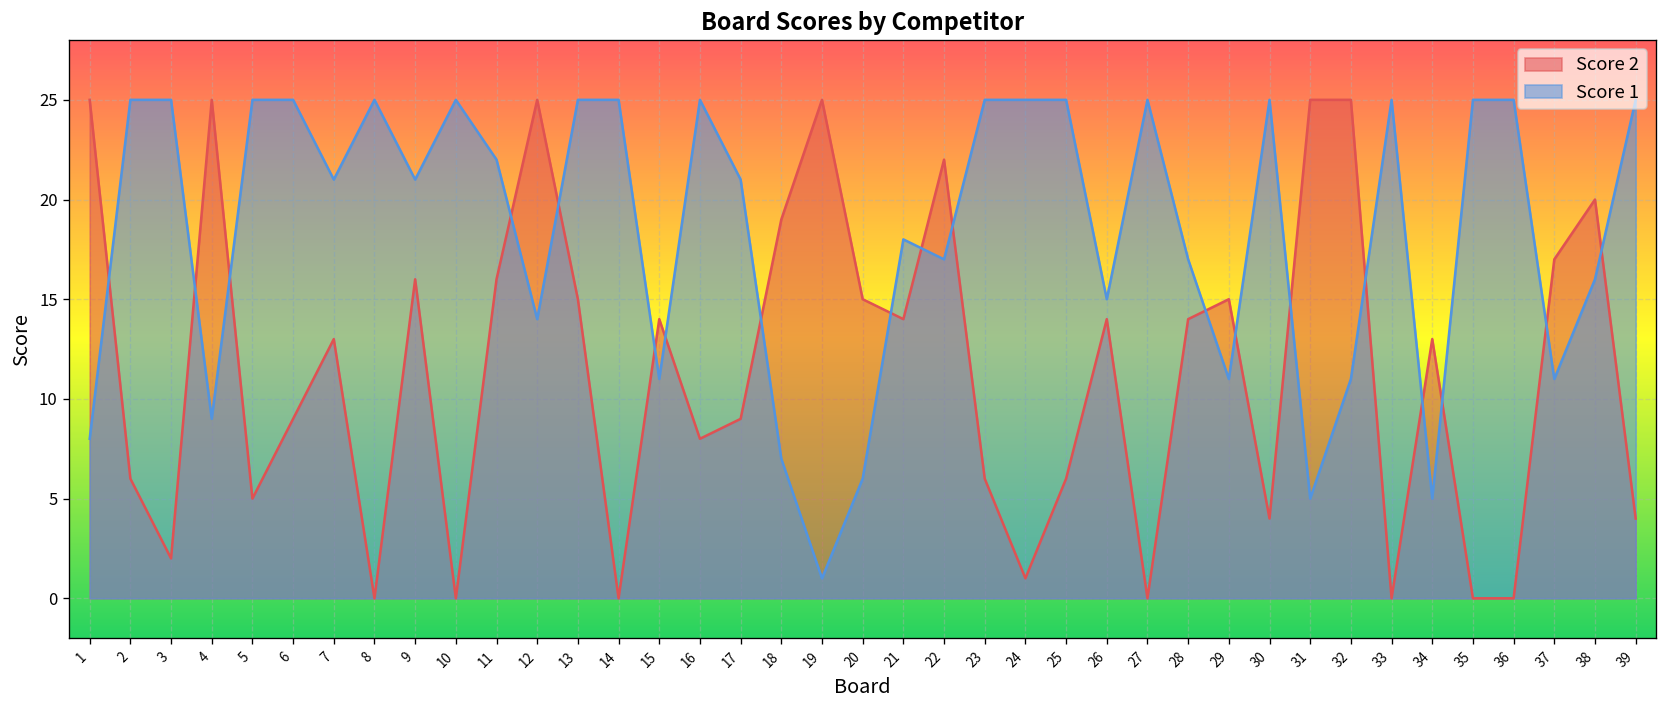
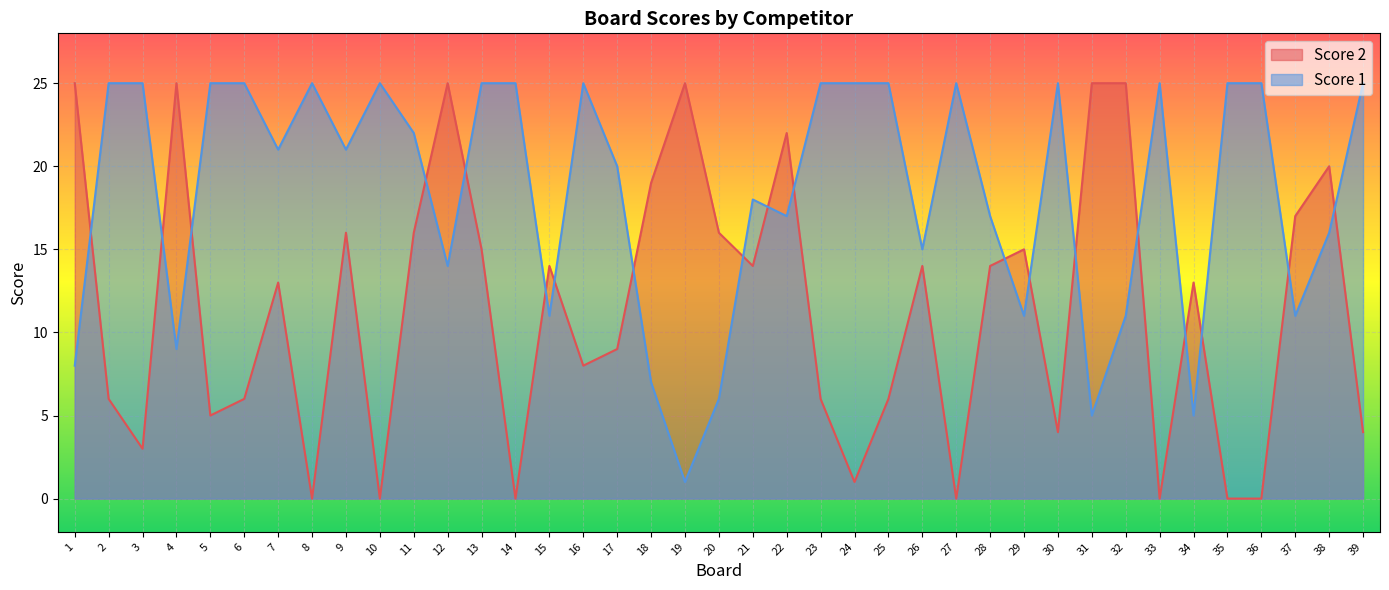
Score 2, 3: 2 -> 3
Score 2, 6: 9 -> 6
Score 1, 17: 21 -> 20
Score 2, 20: 15 -> 16
